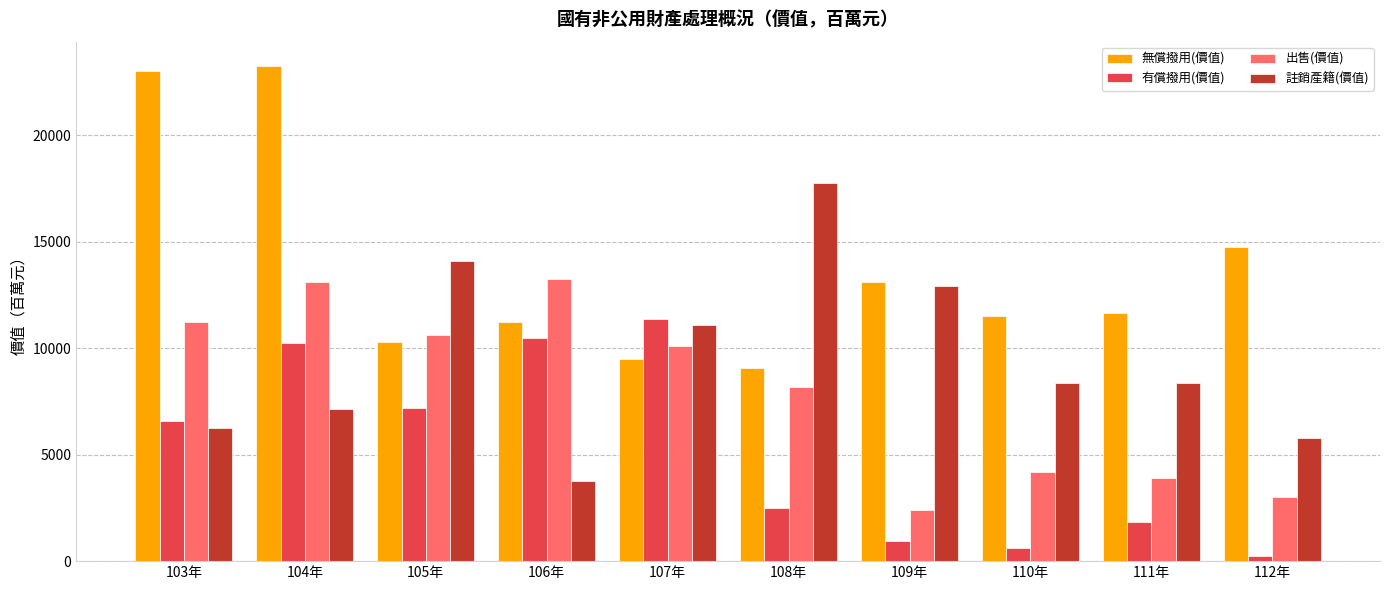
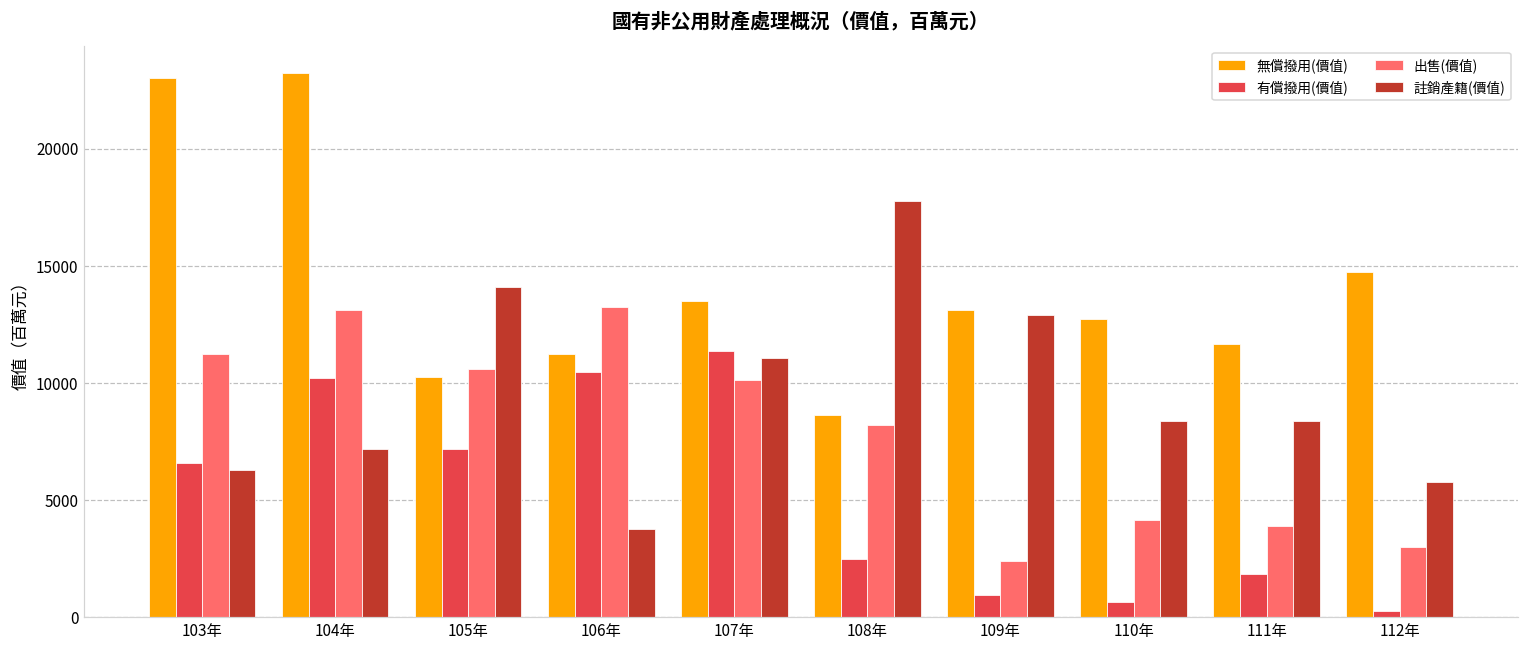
無償撥用(價值), 107年: 9500 -> 13500
無償撥用(價值), 108年: 9100 -> 8600
無償撥用(價值), 110年: 11500 -> 12800
